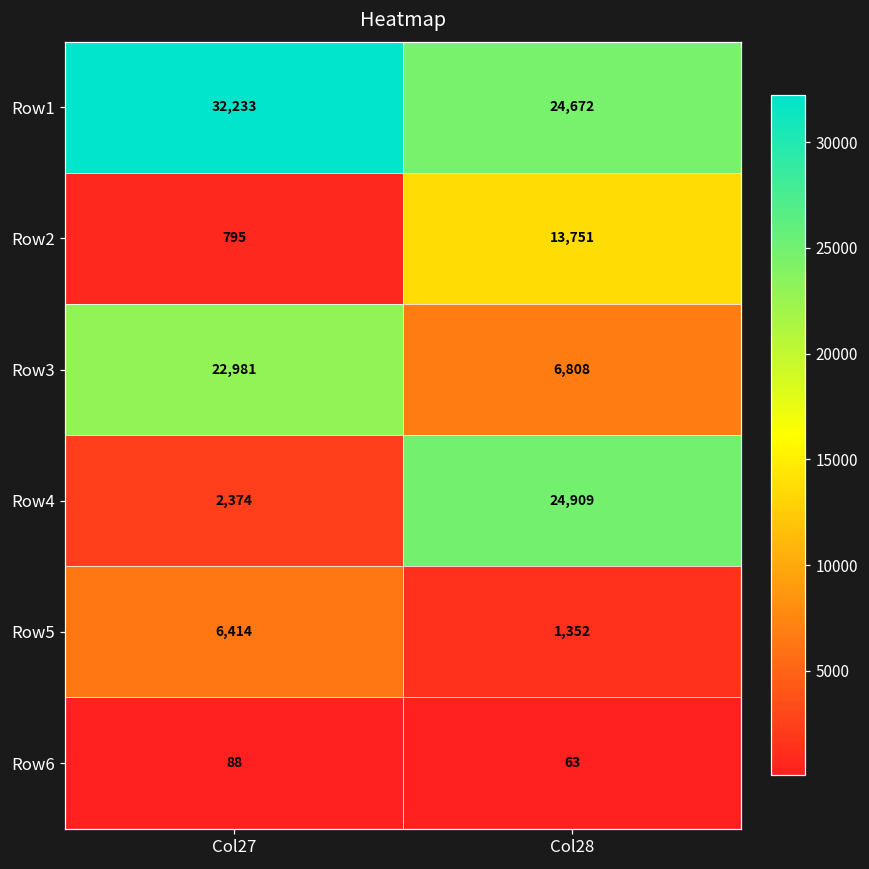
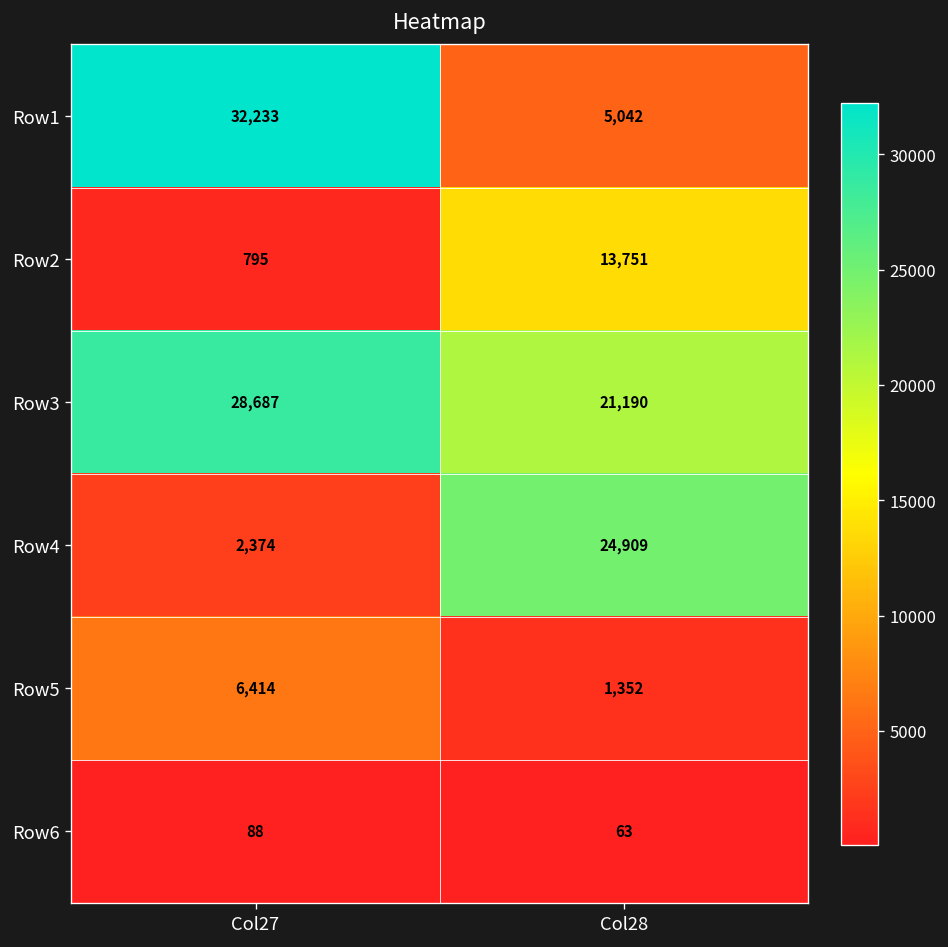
Row1, Col28: 24,672 -> 5,042
Row3, Col27: 22,981 -> 28,687
Row3, Col28: 6,808 -> 21,190
